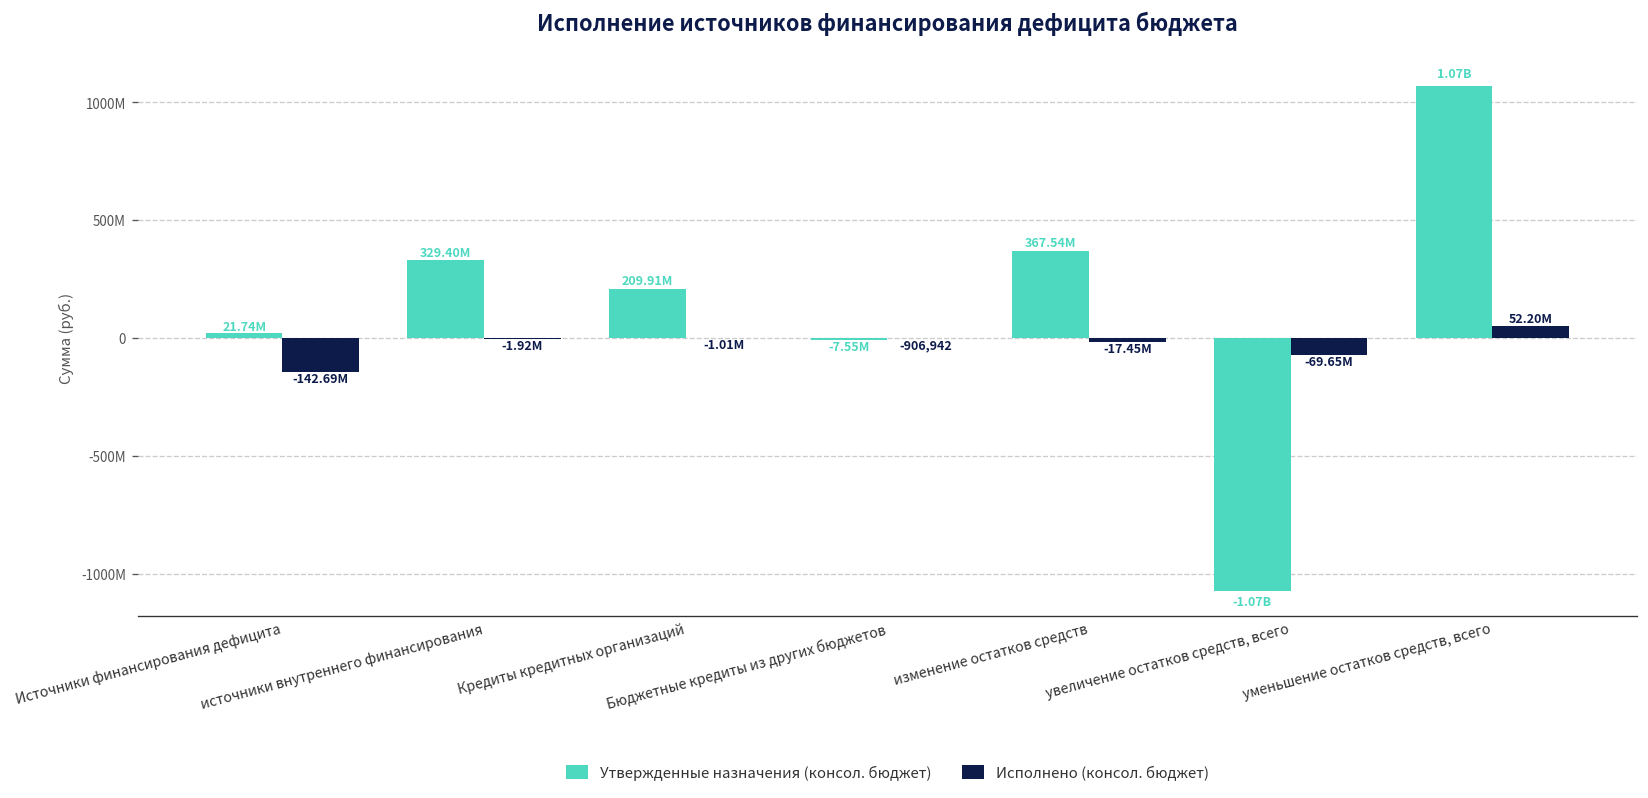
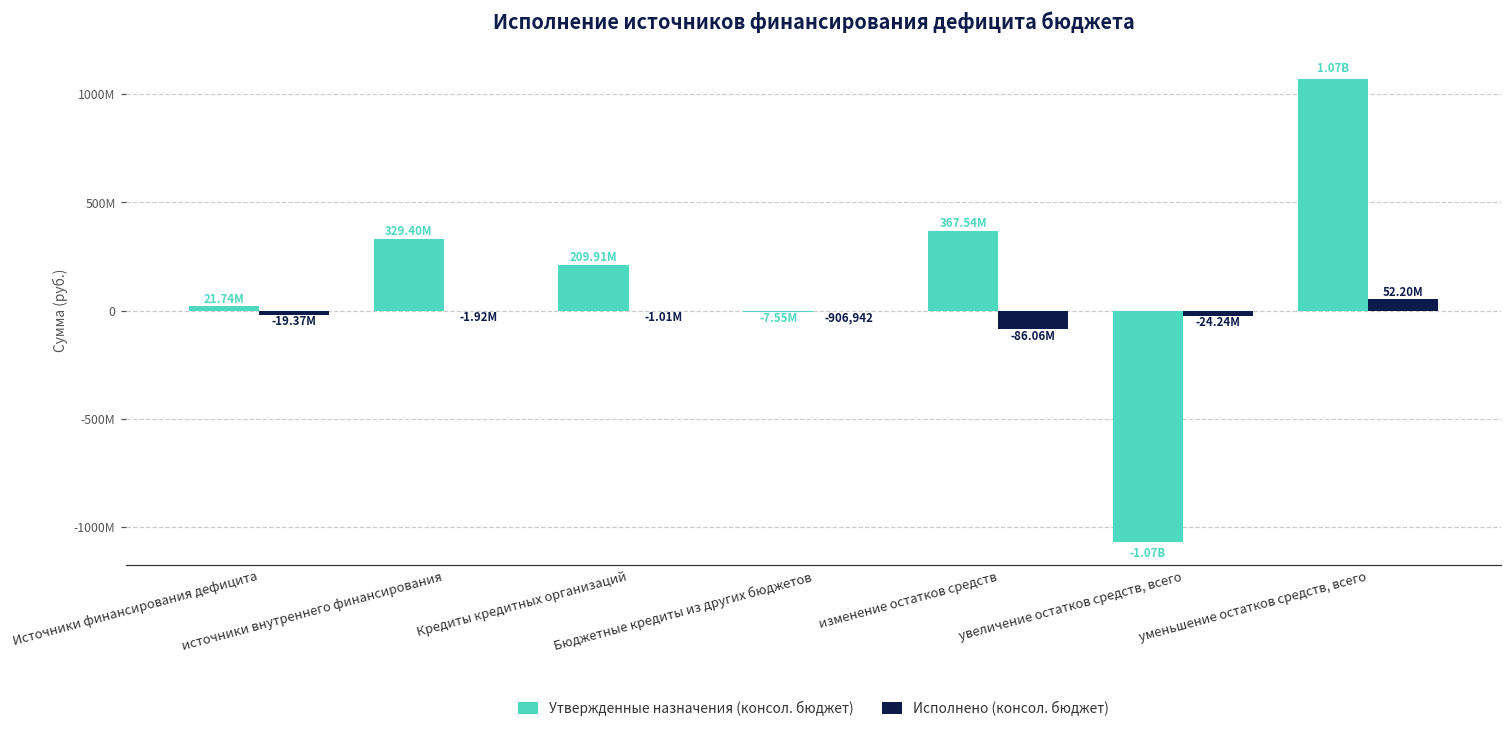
Исполнено (консол. бюджет), Источники финансирования дефицита: -142.69M -> -19.37M
Исполнено (консол. бюджет), изменение остатков средств: -17.45M -> -86.06M
Исполнено (консол. бюджет), увеличение остатков средств, всего: -69.65M -> -24.24M
